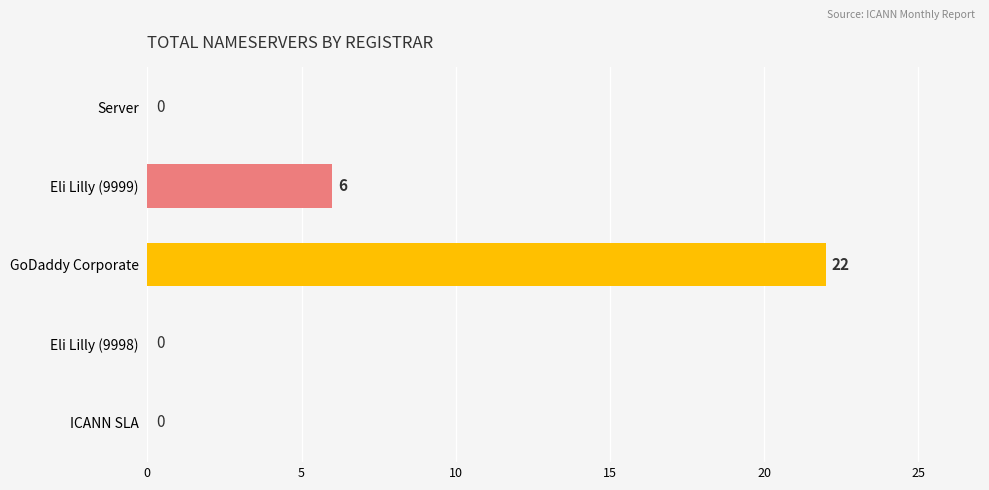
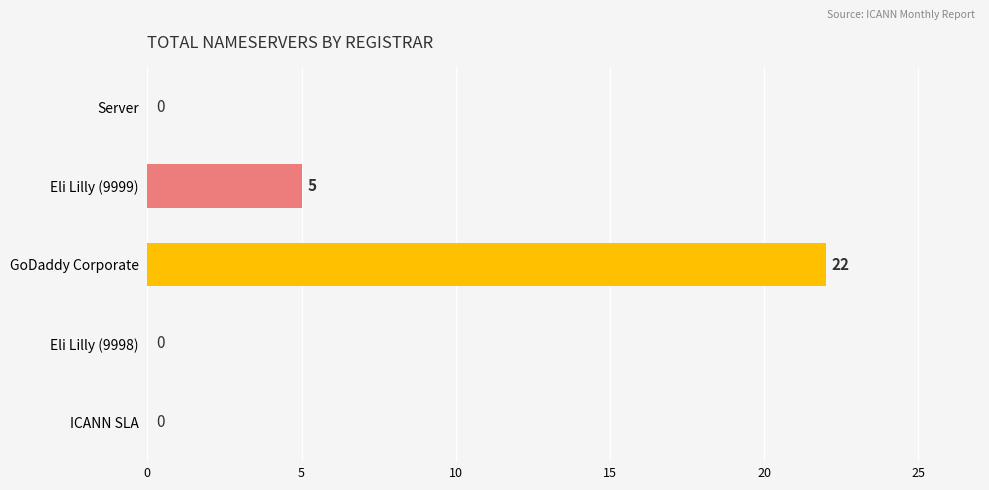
Eli Lilly (9999): 6 -> 5
